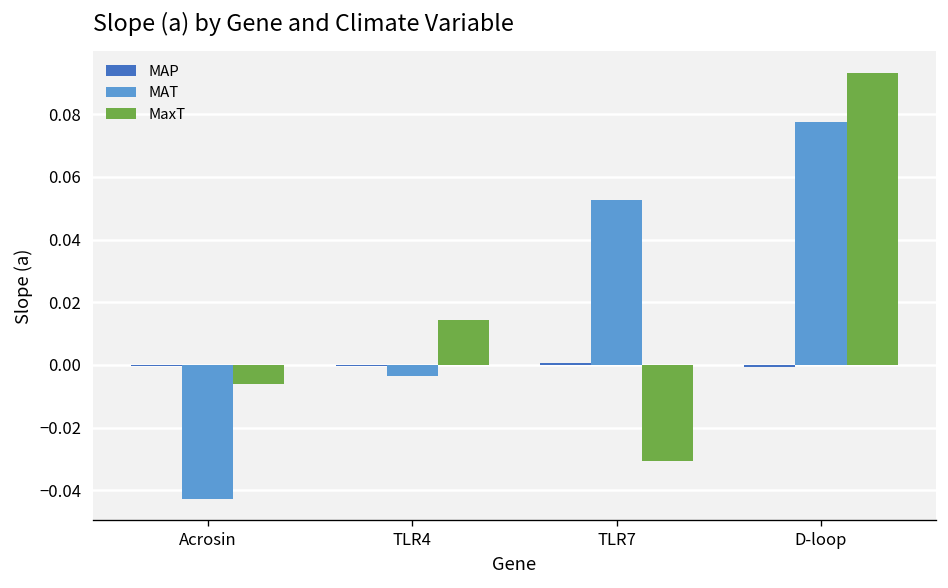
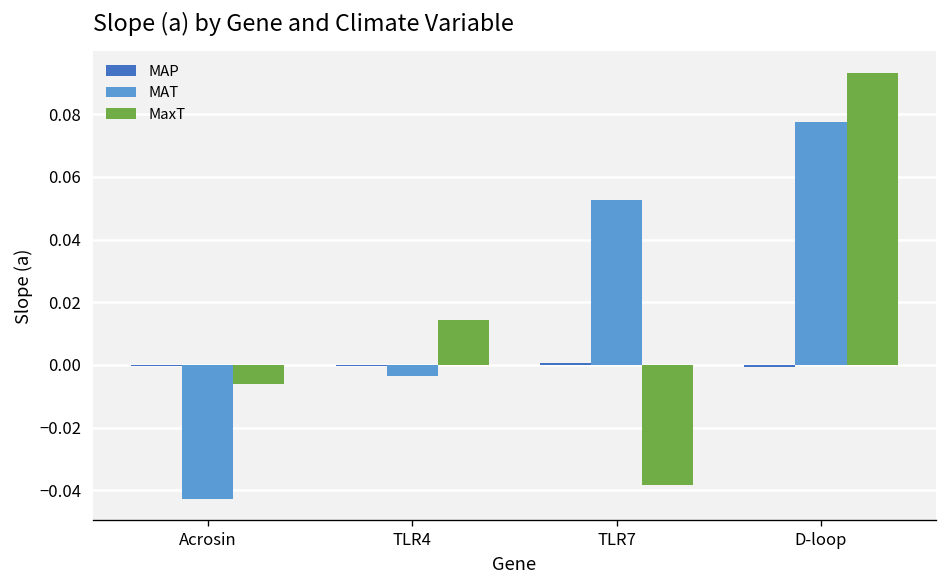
MaxT, TLR7: -0.031 -> -0.038
